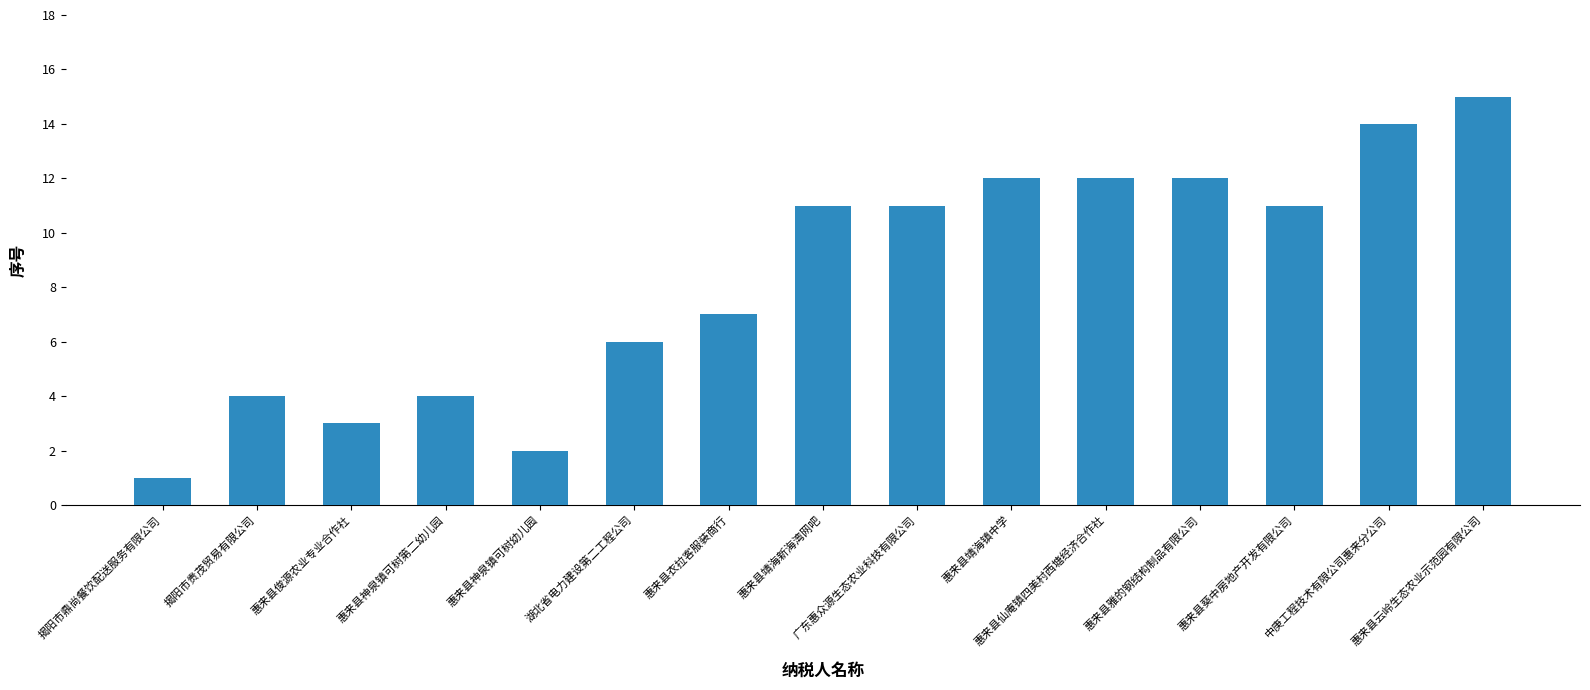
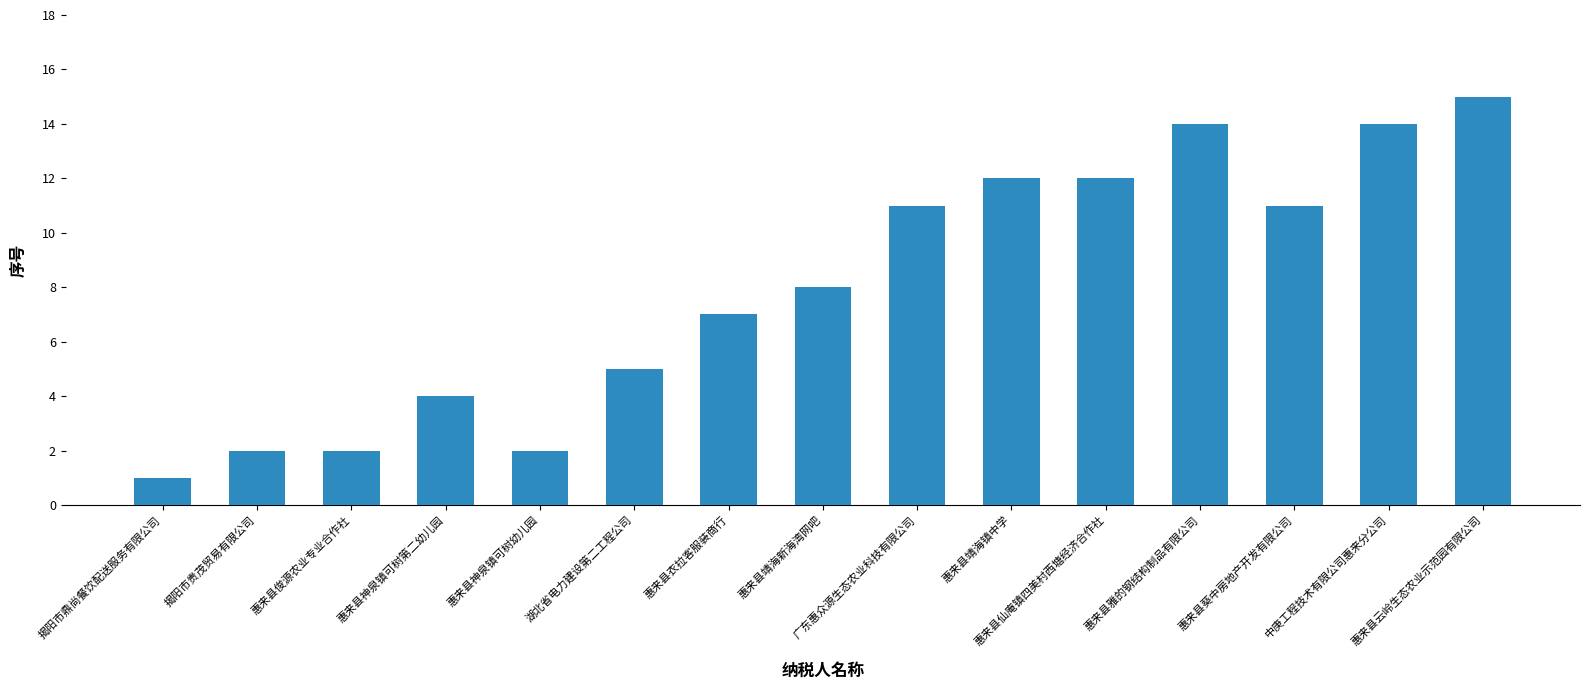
揭阳市贵茂贸易有限公司: 4 -> 2
惠来县俊源农业专业合作社: 3 -> 2
湖北省电力建设第二工程公司: 6 -> 5
惠来县靖海新海湾网吧: 11 -> 8
惠来县雅的钢结构制品有限公司: 12 -> 14
